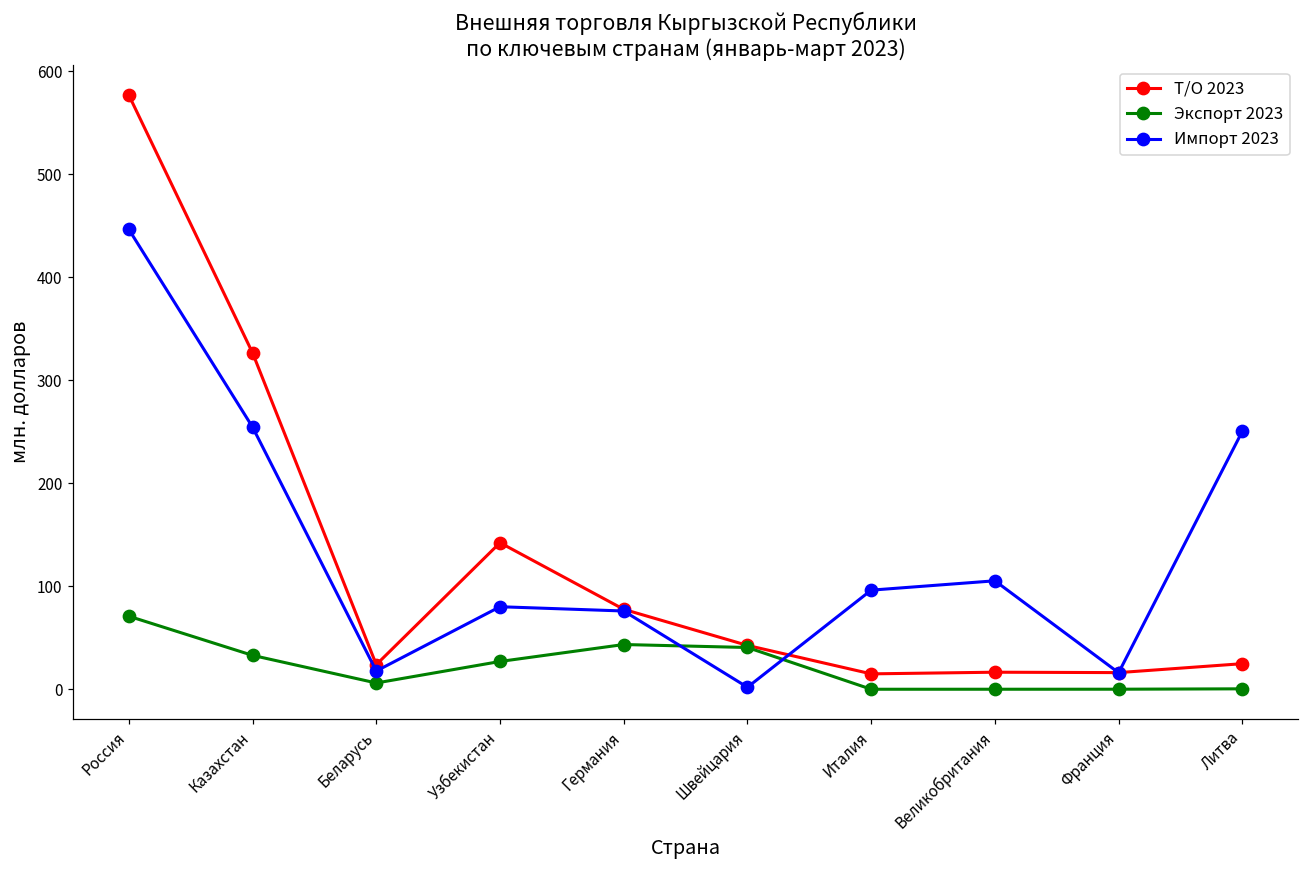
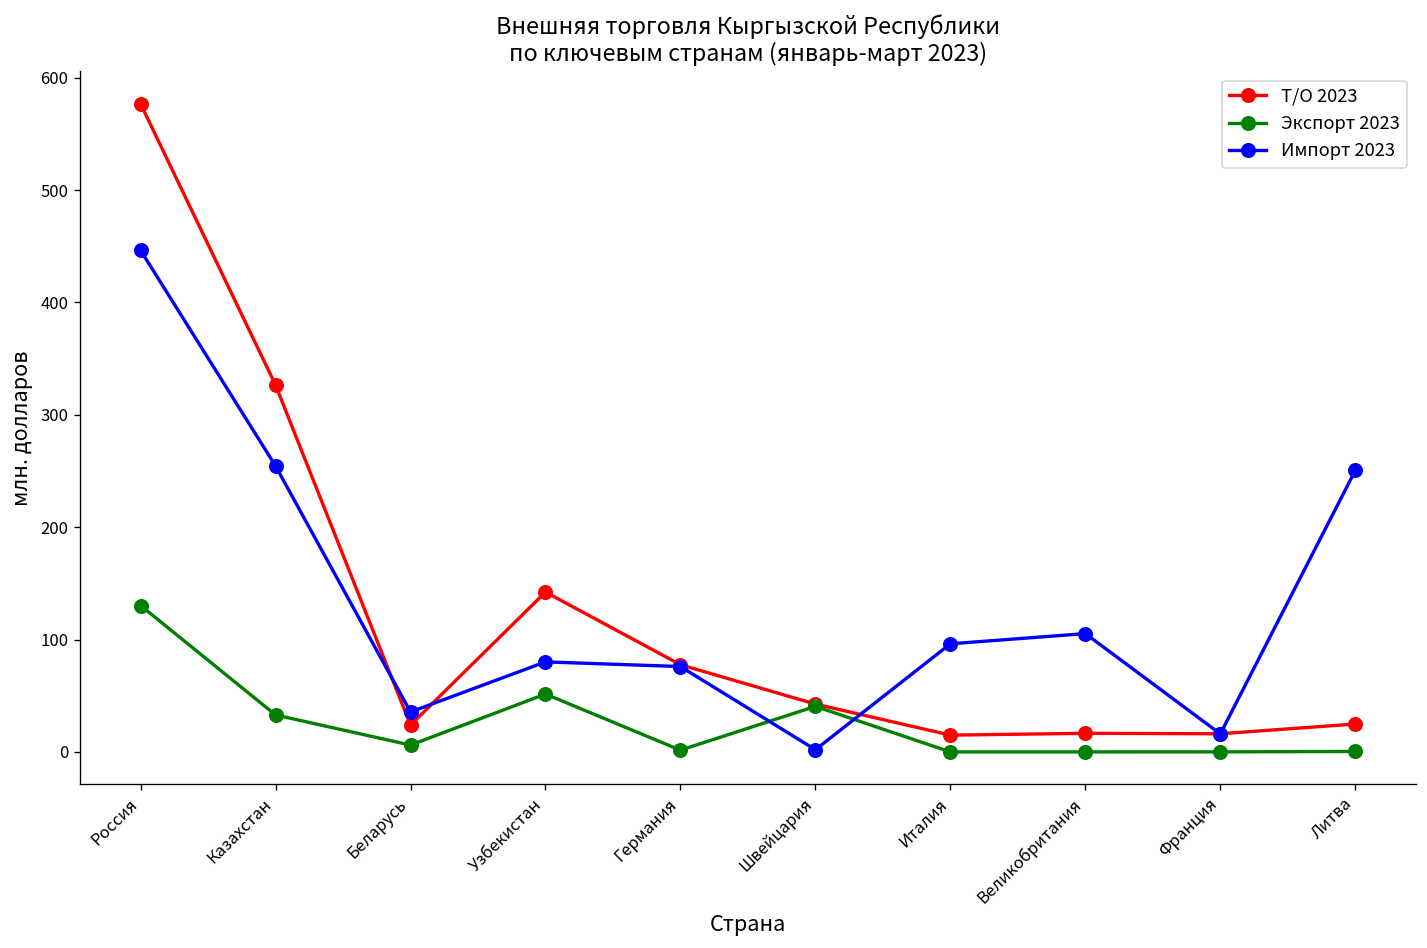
Экспорт 2023, Россия: 70 -> 130
Импорт 2023, Беларусь: 20 -> 40
Экспорт 2023, Узбекистан: 30 -> 50
Экспорт 2023, Германия: 40 -> 0
